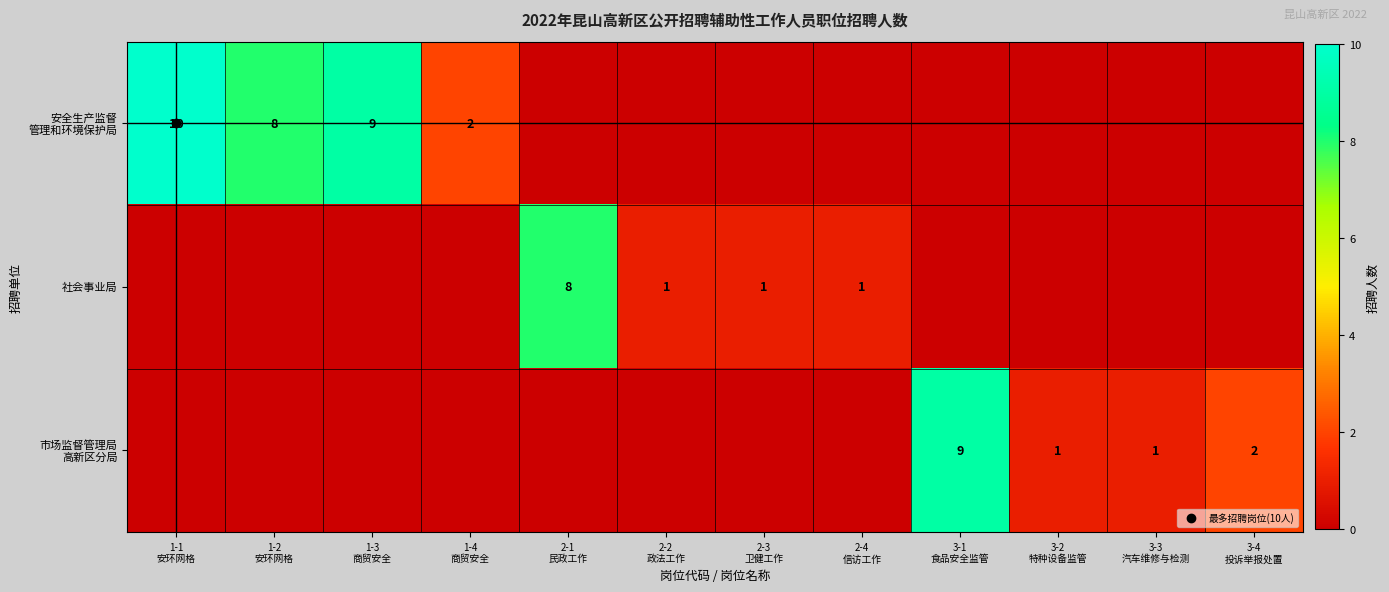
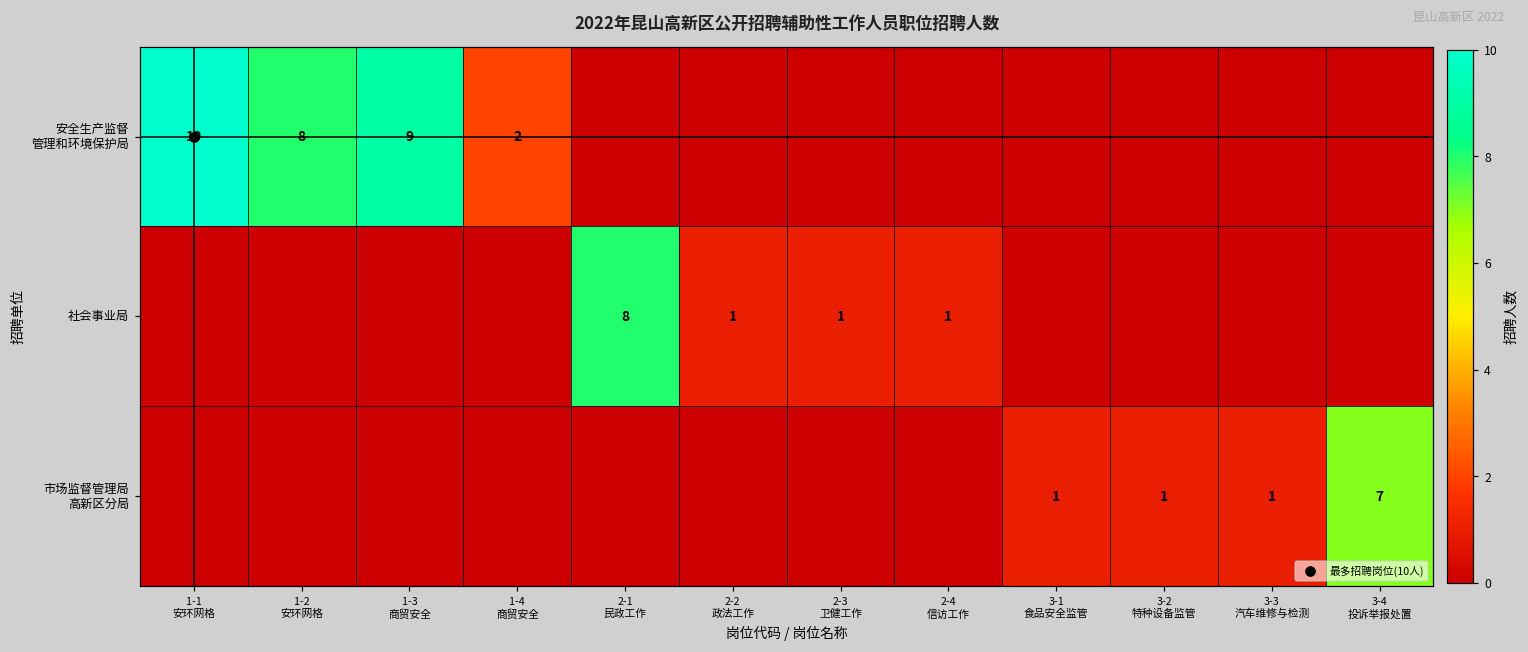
市场监督管理局 高新区分局, 3-1 食品安全监管: 9 -> 1
市场监督管理局 高新区分局, 3-4 投诉举报处置: 2 -> 7
